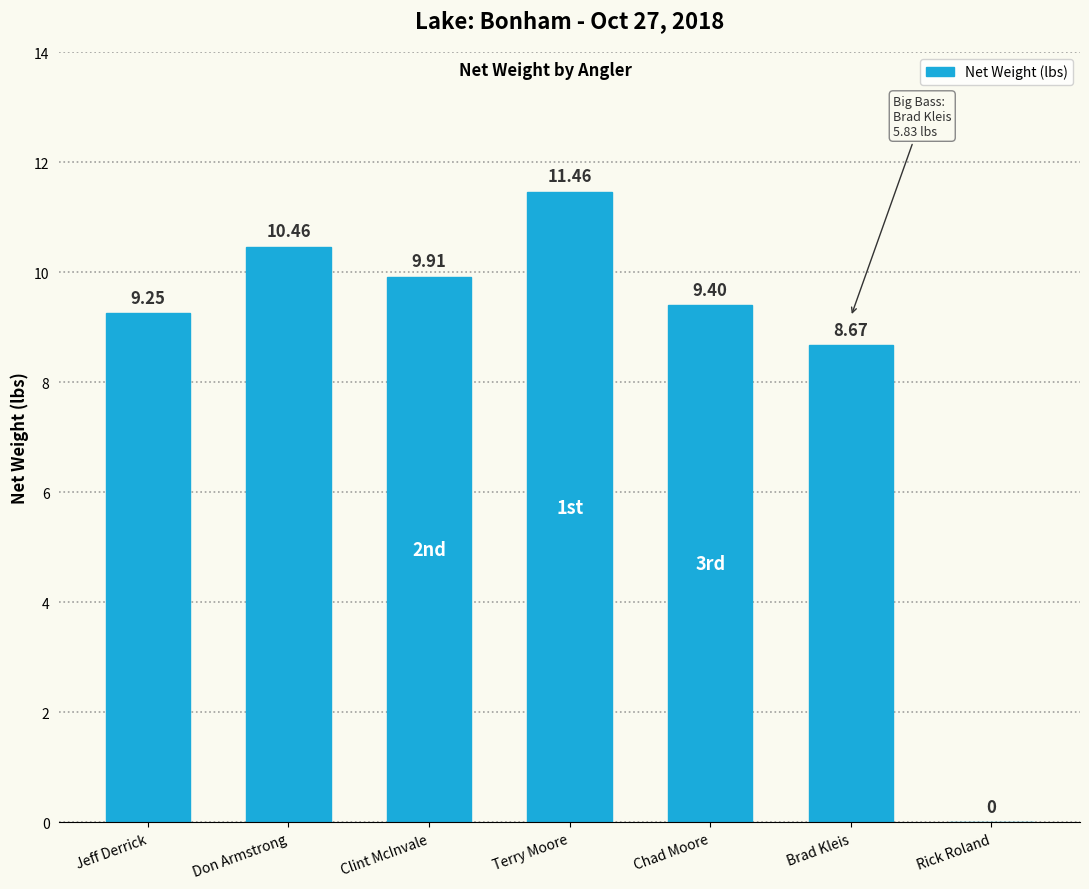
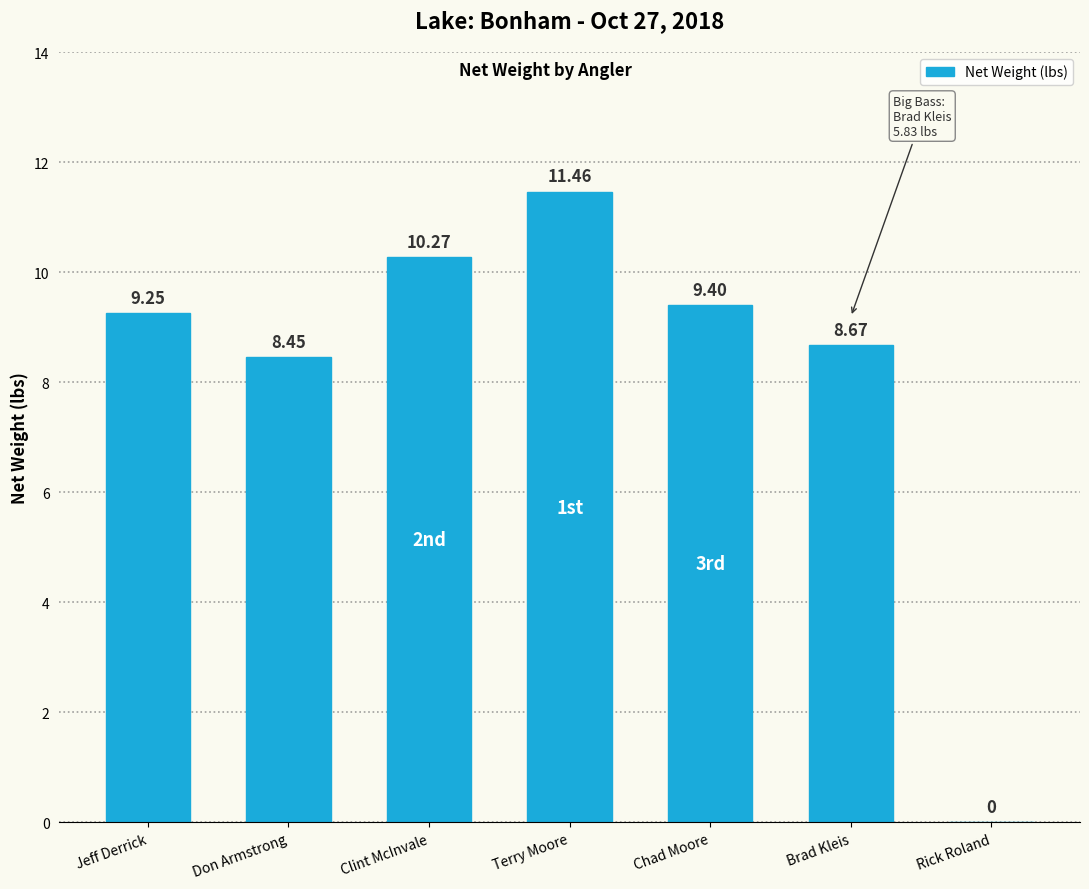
Don Armstrong: 10.46 -> 8.45
Clint McInvale: 9.91 -> 10.27
